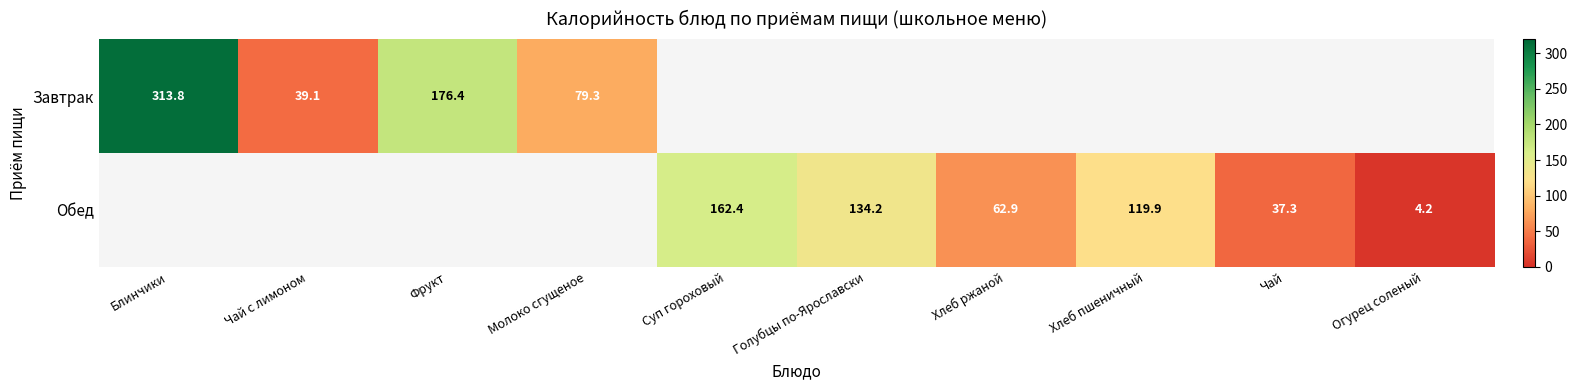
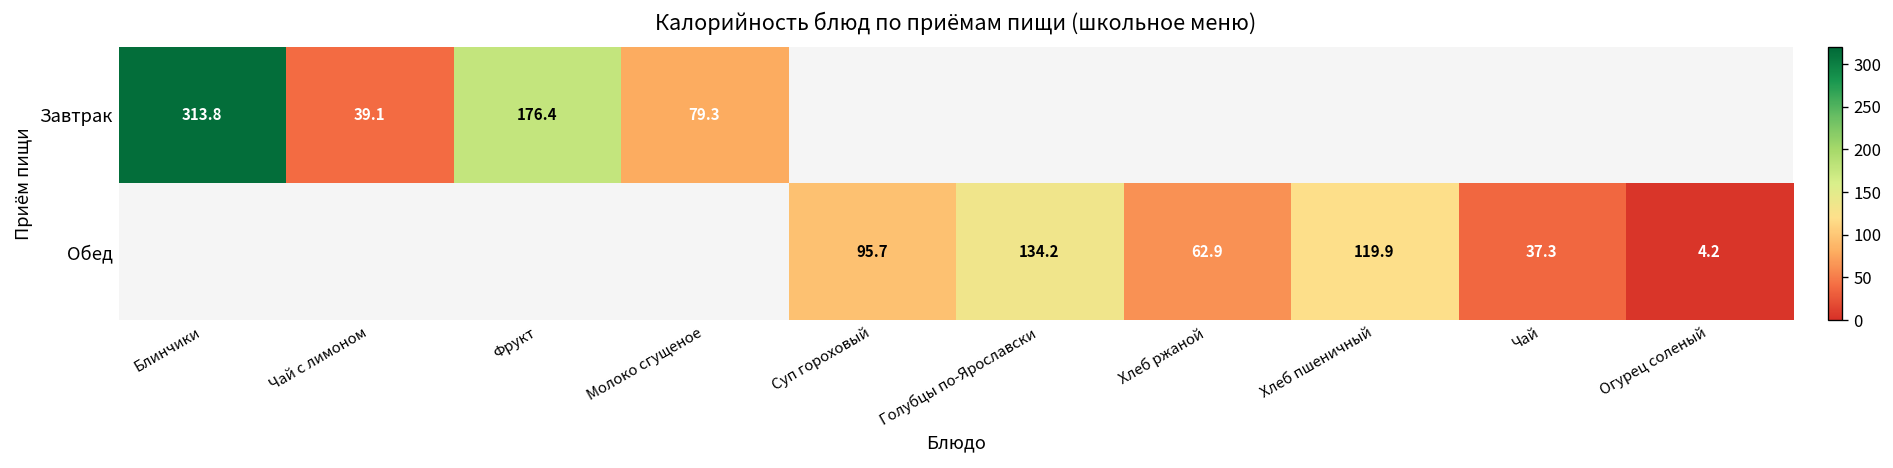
Обед, Суп гороховый: 162.4 -> 95.7
